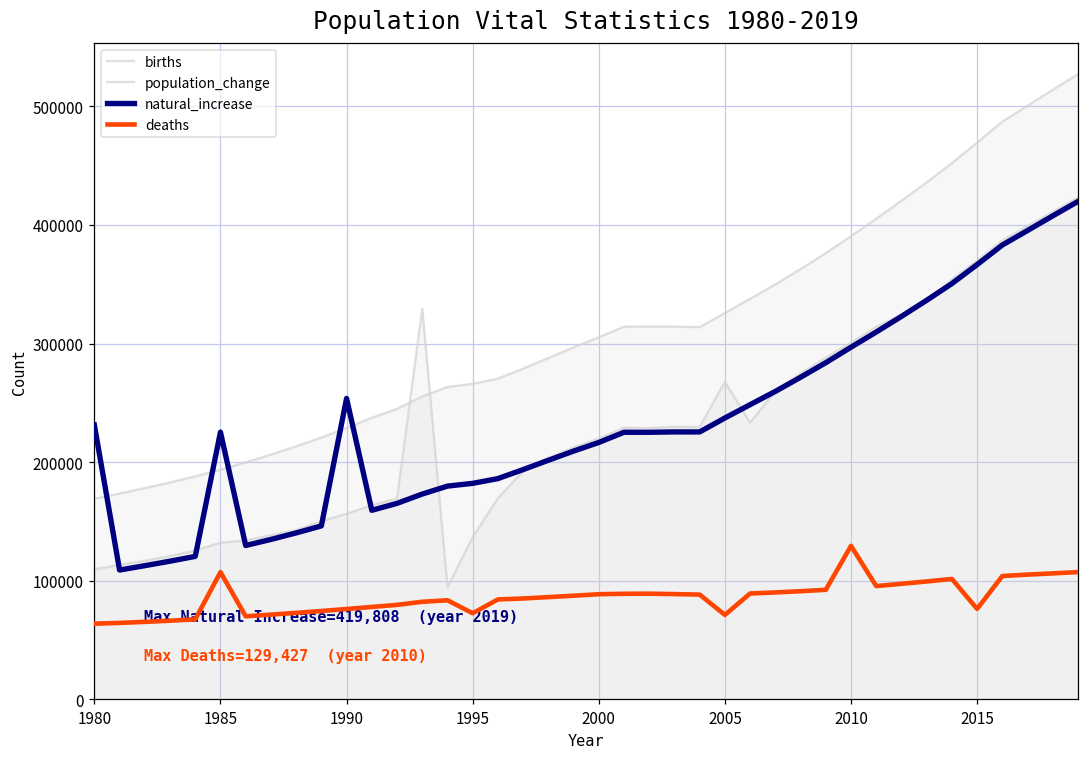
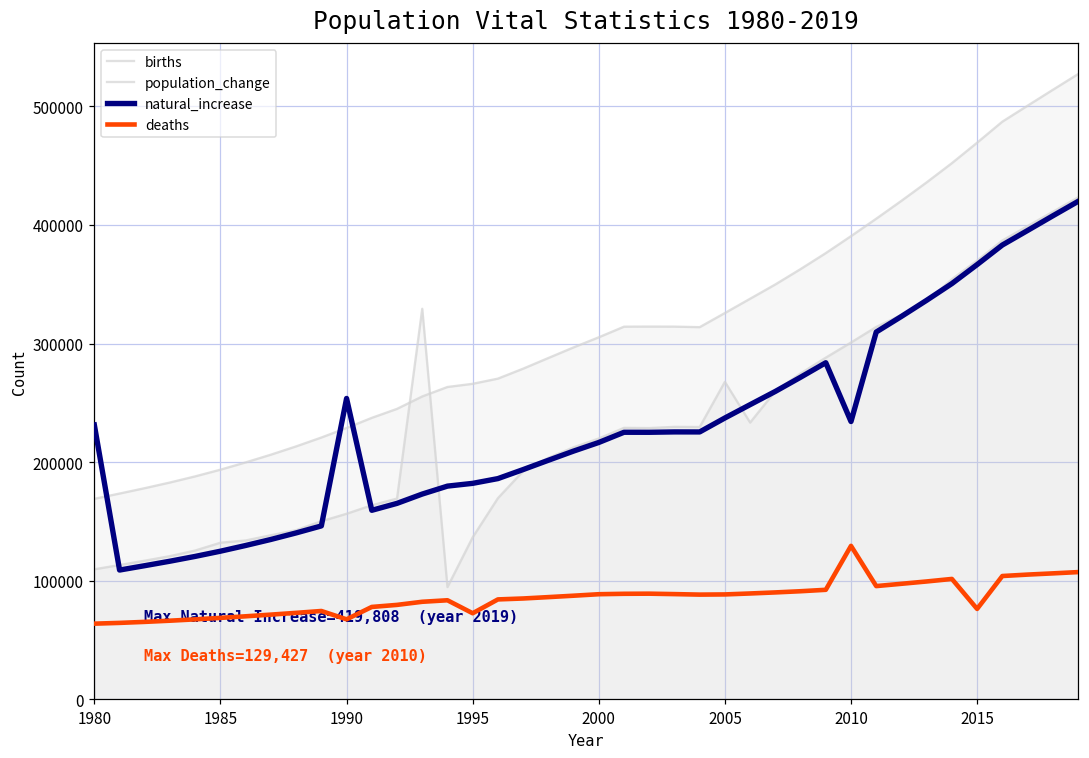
natural_increase, 1985: 225000 -> 125000
deaths, 1985: 107000 -> 69000
deaths, 1990: 76000 -> 67000
deaths, 2005: 71000 -> 88000
natural_increase, 2010: 297000 -> 234000
